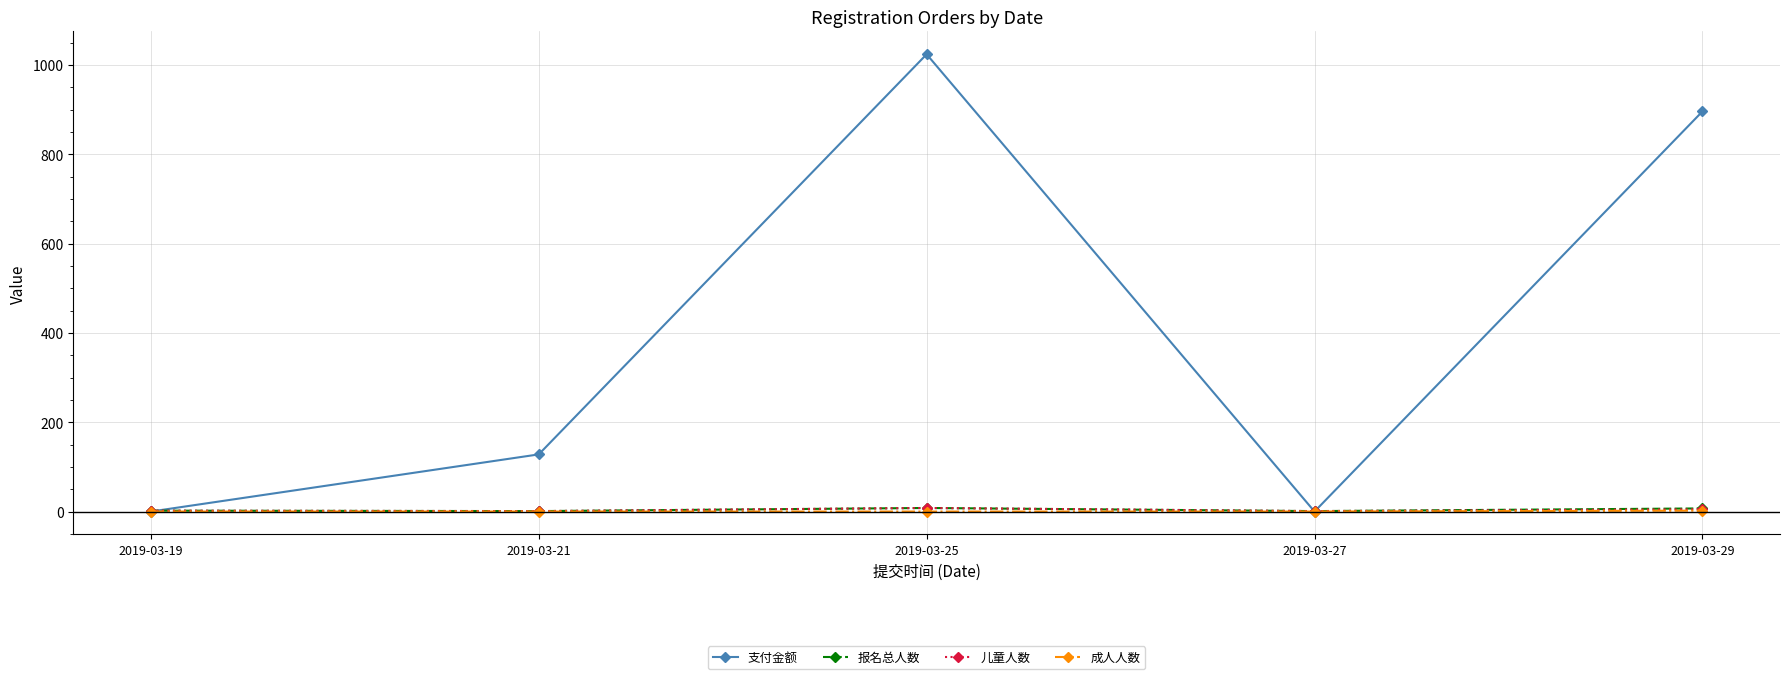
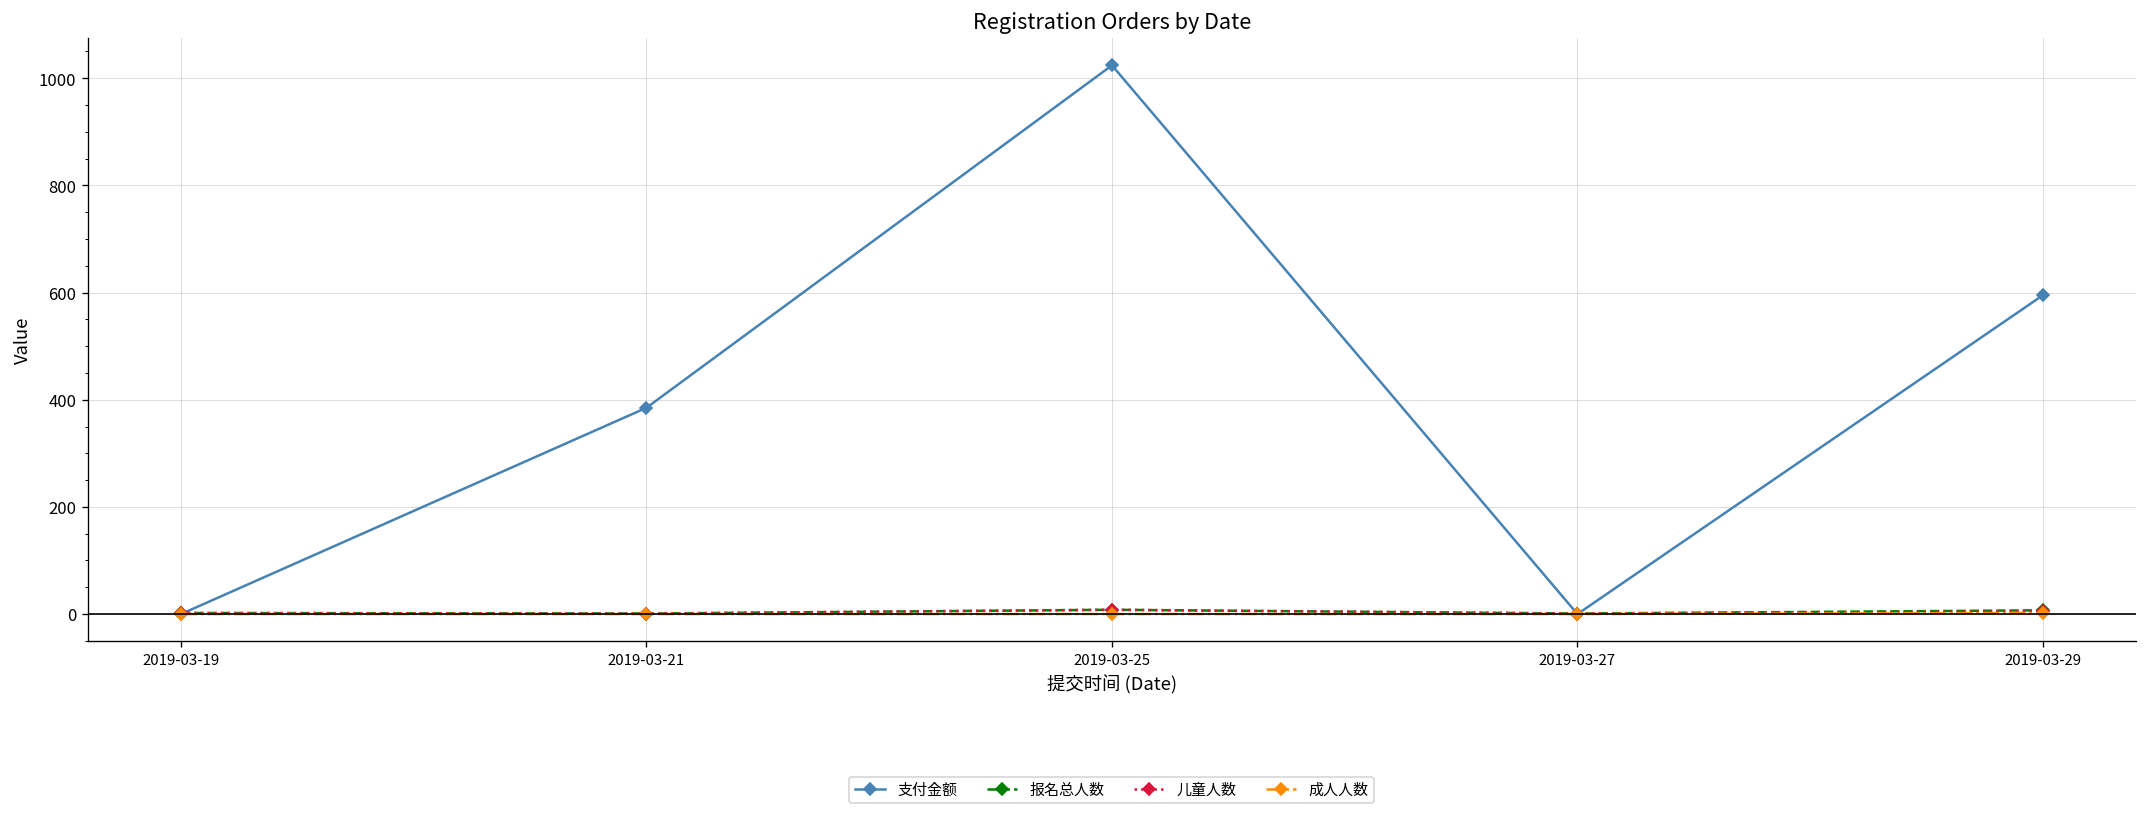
支付金额, 2019-03-21: 130 -> 390
支付金额, 2019-03-29: 900 -> 600
